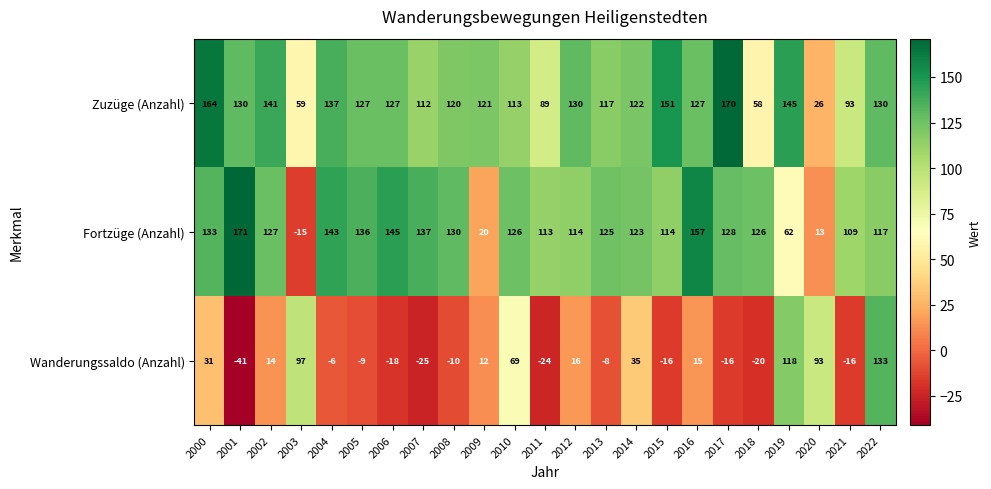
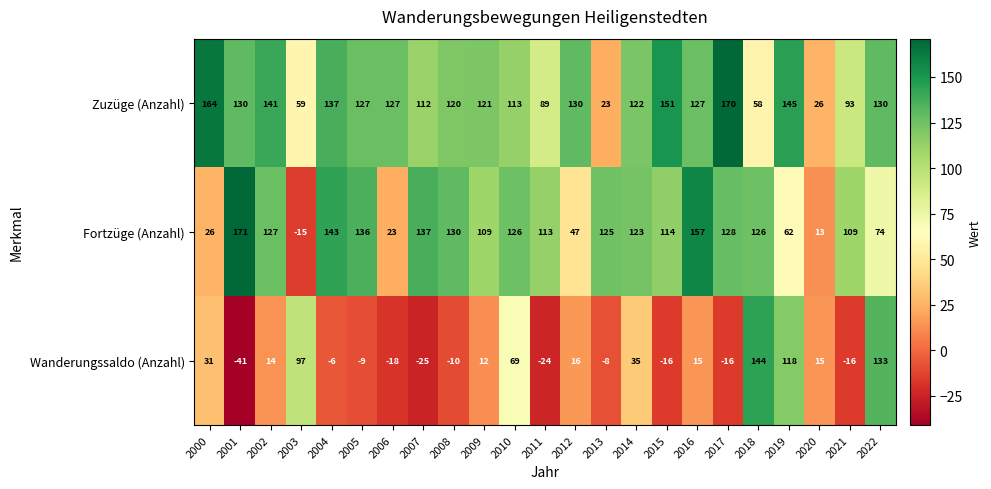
Zuzüge (Anzahl), 2013: 117 -> 23
Fortzüge (Anzahl), 2000: 133 -> 26
Fortzüge (Anzahl), 2006: 145 -> 23
Fortzüge (Anzahl), 2009: 20 -> 109
Fortzüge (Anzahl), 2012: 114 -> 47
Fortzüge (Anzahl), 2022: 117 -> 74
Wanderungssaldo (Anzahl), 2018: -20 -> 144
Wanderungssaldo (Anzahl), 2020: 93 -> 15
